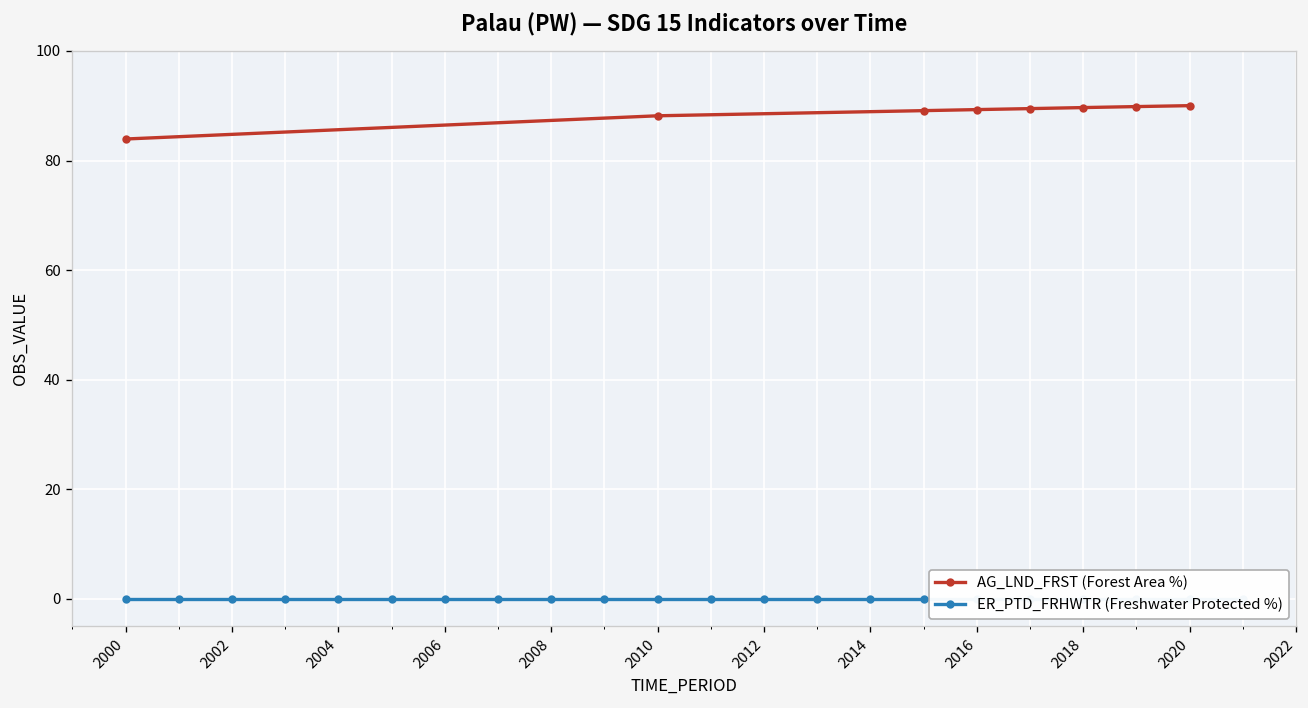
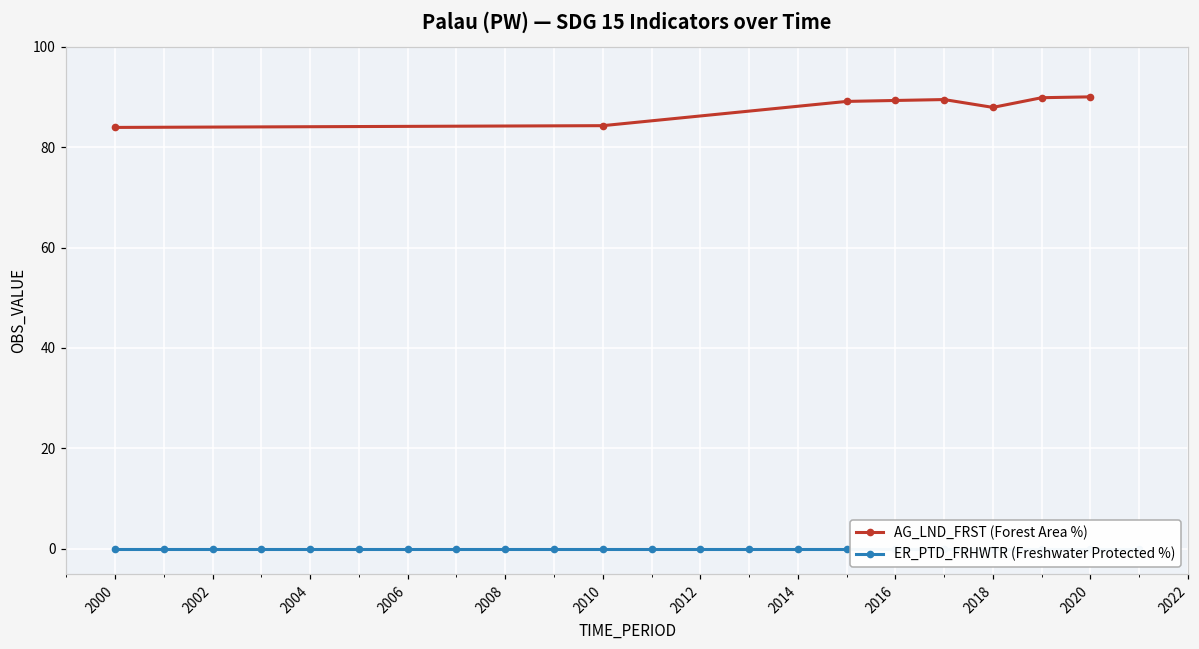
AG_LND_FRST (Forest Area %), 2010: 88 -> 84
AG_LND_FRST (Forest Area %), 2018: 90 -> 88
